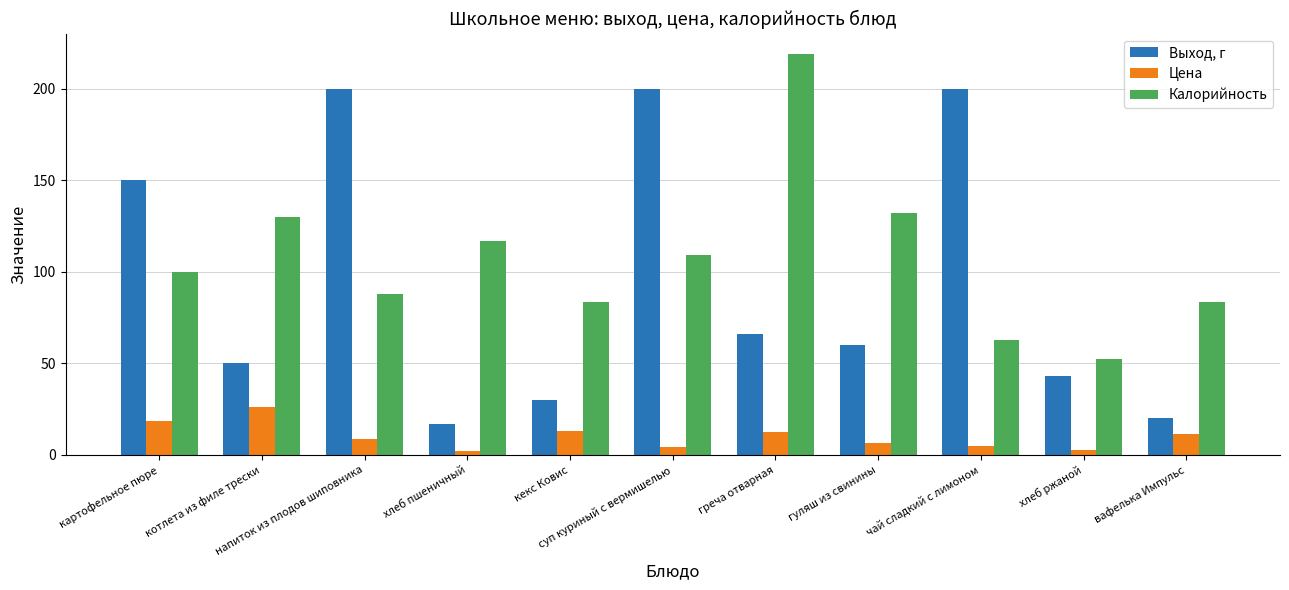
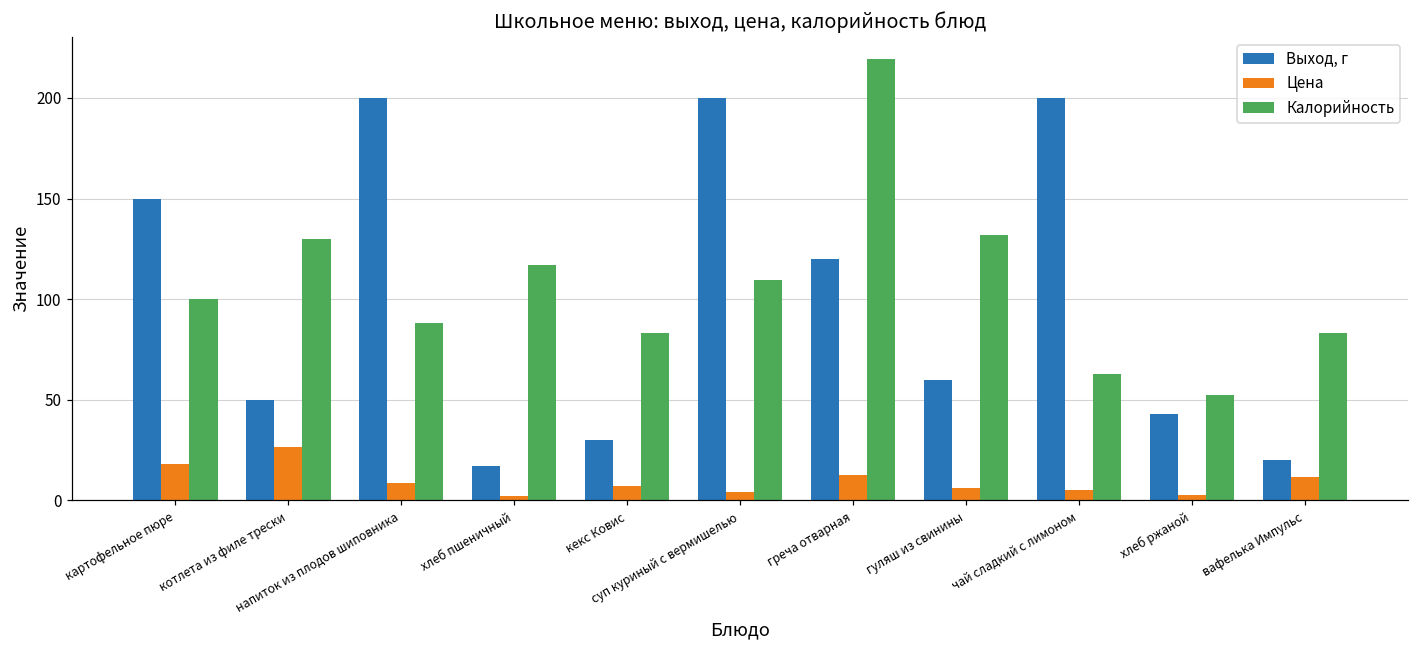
Цена, кекс Ковис: 13 -> 7
Выход, г, греча отварная: 66 -> 120
